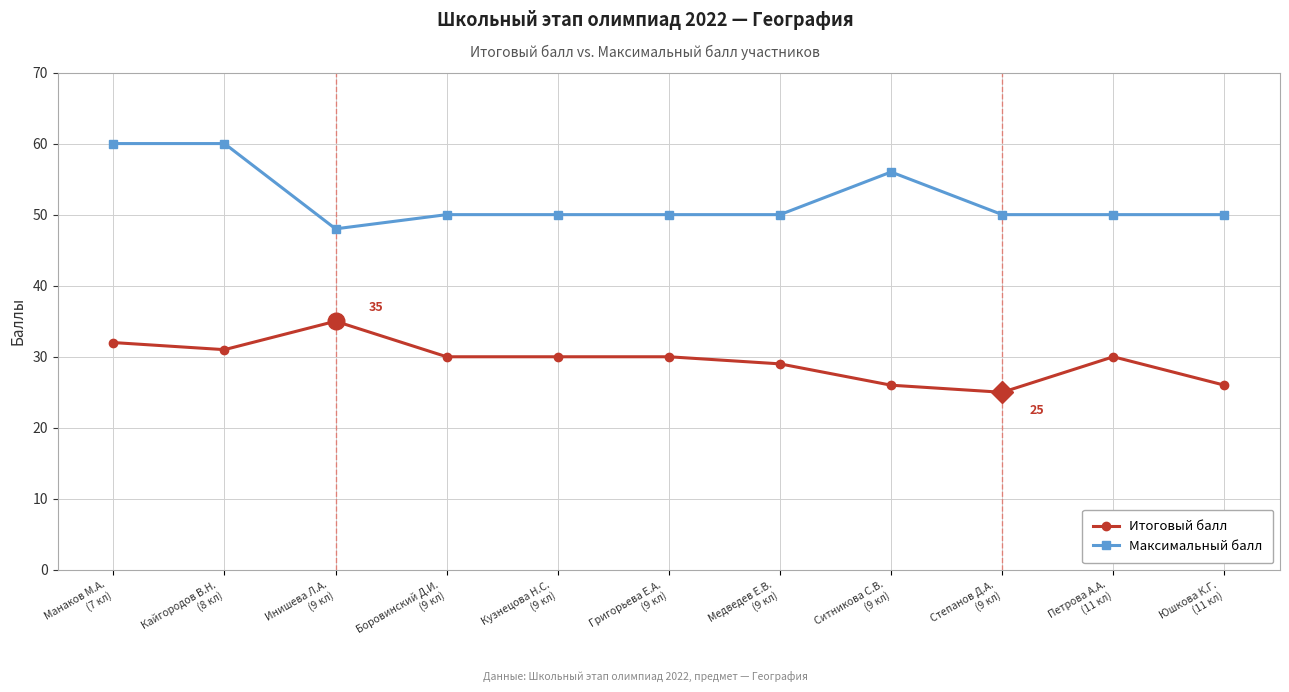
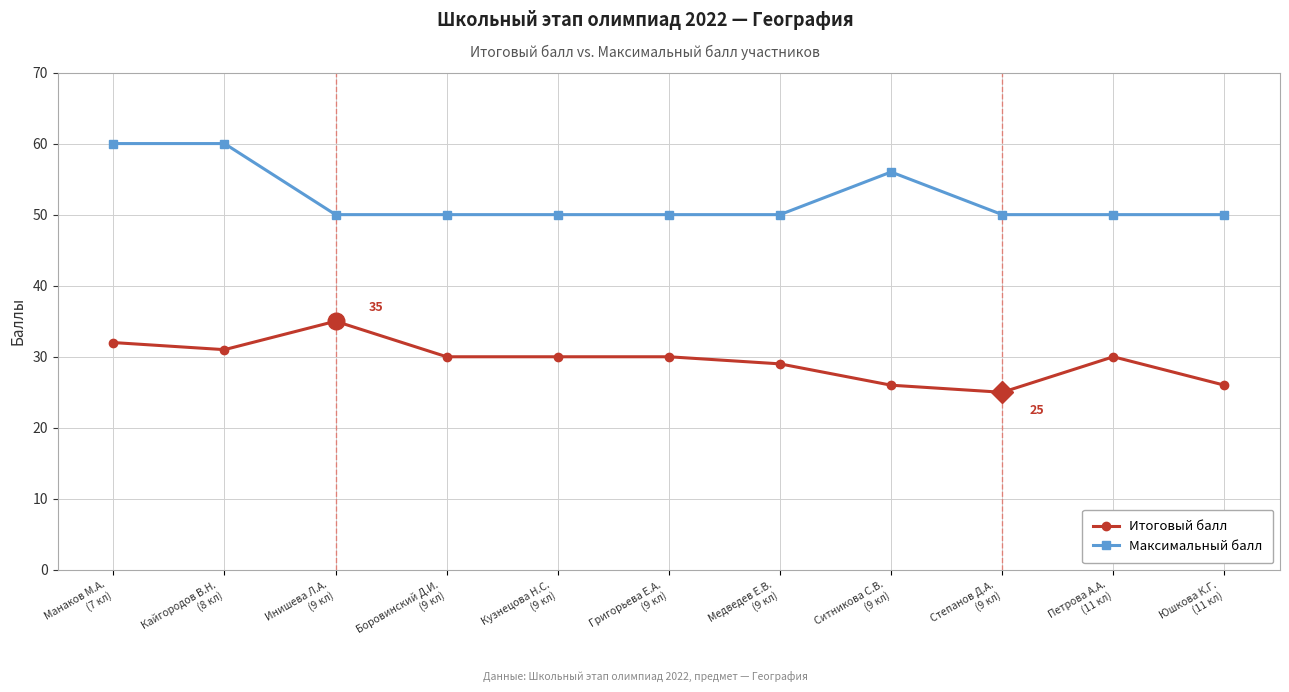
Максимальный балл, Инишева Л.А. (9 кл): 48 -> 50
